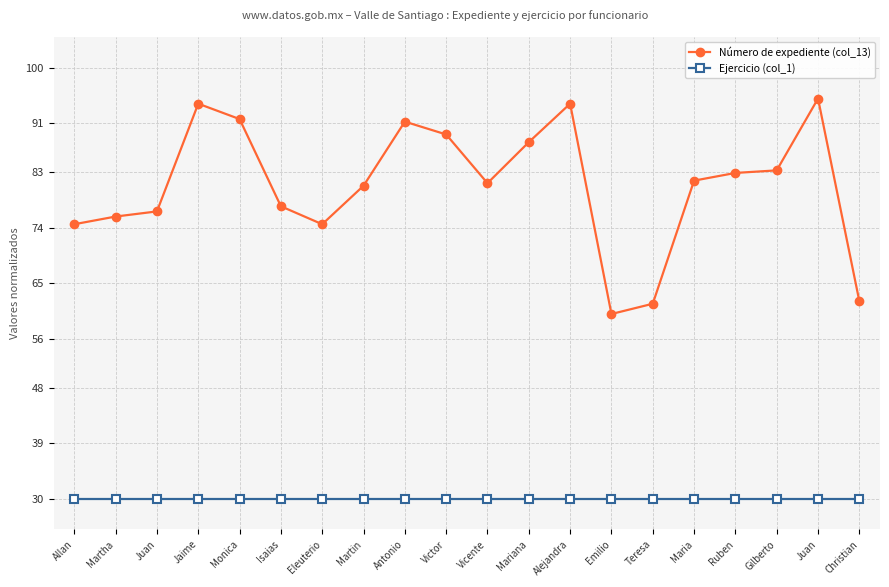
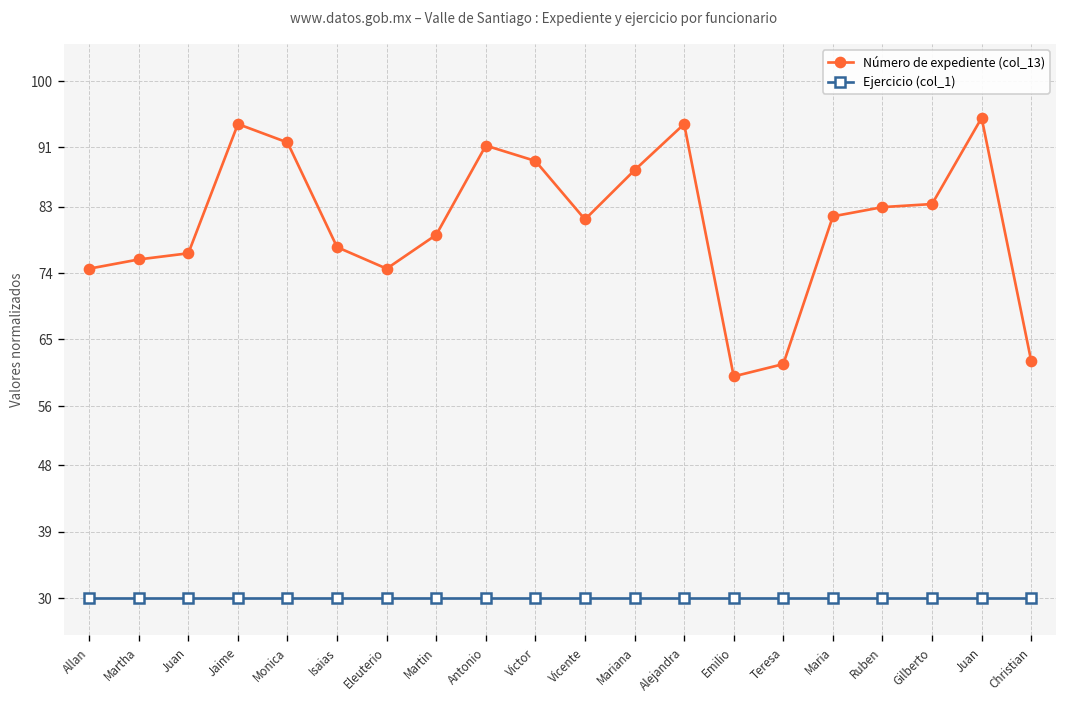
Número de expediente (col_13), Martin: 81 -> 79
